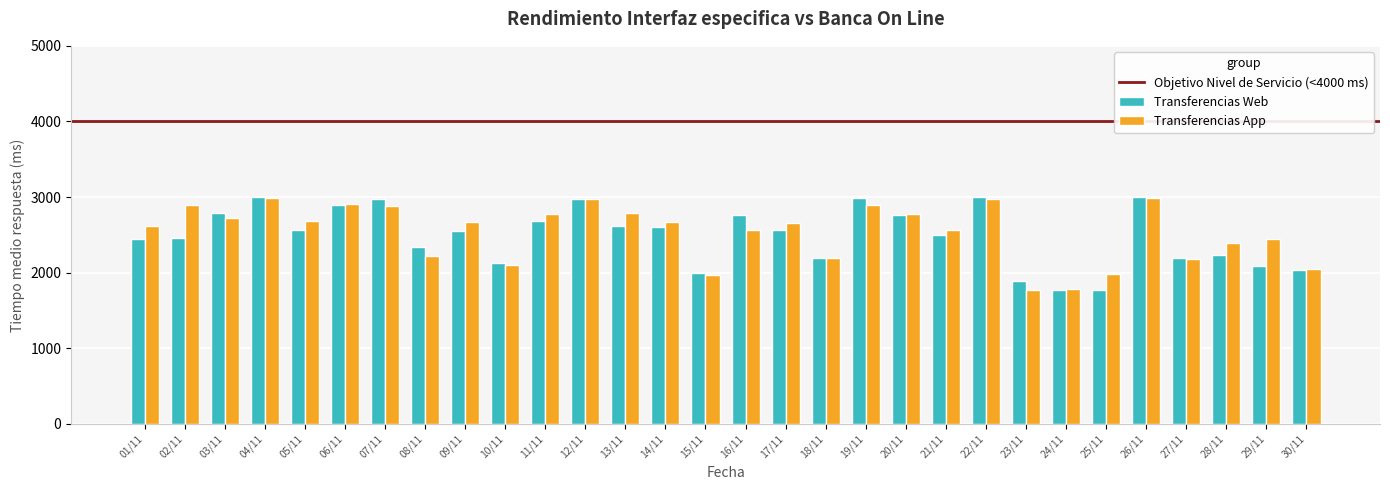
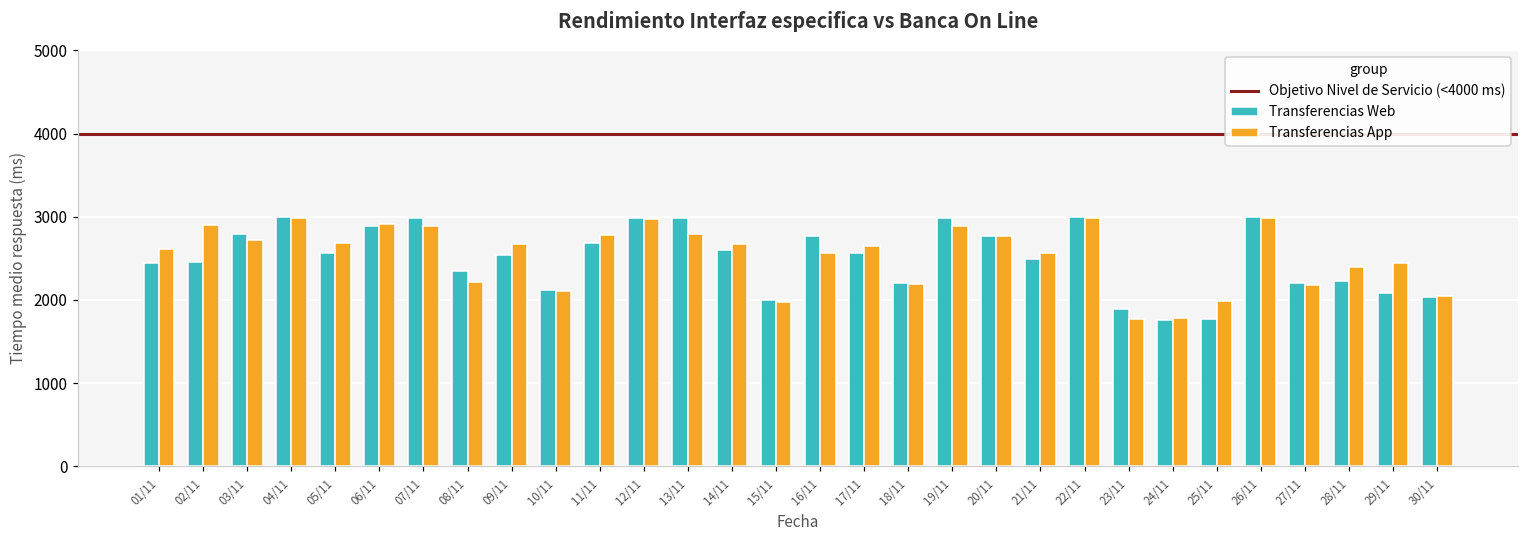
Transferencias Web, 13/11: 2600 -> 3000
